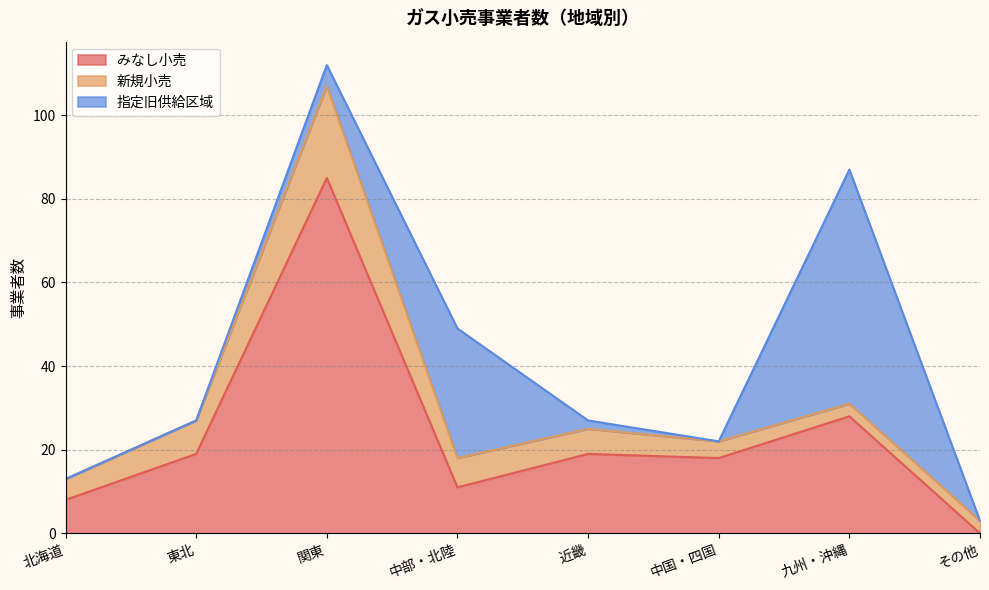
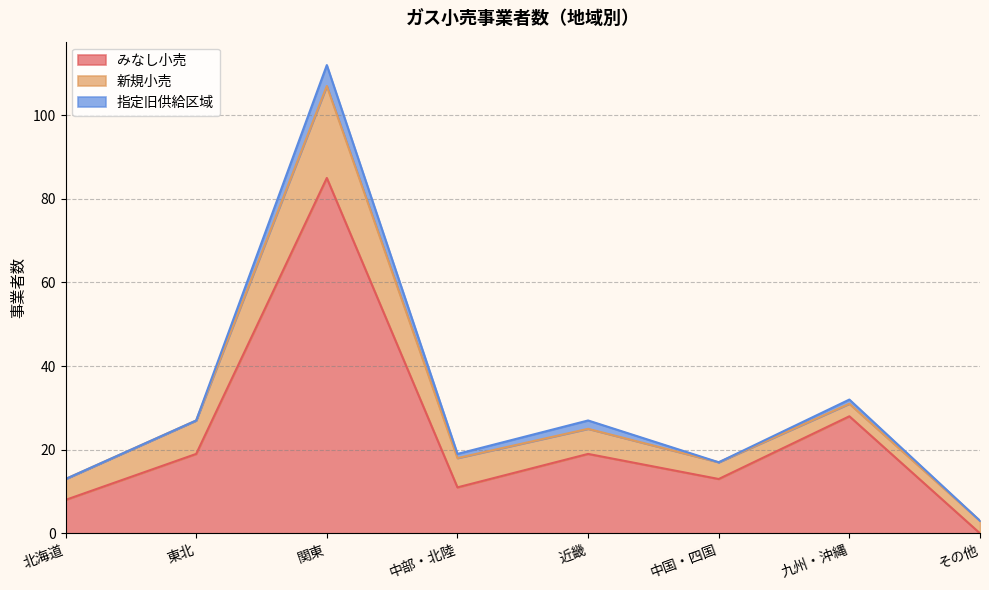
指定旧供給区域, 中部・北陸: 31 -> 1
みなし小売, 中国・四国: 18 -> 13
指定旧供給区域, 九州・沖縄: 56 -> 1
